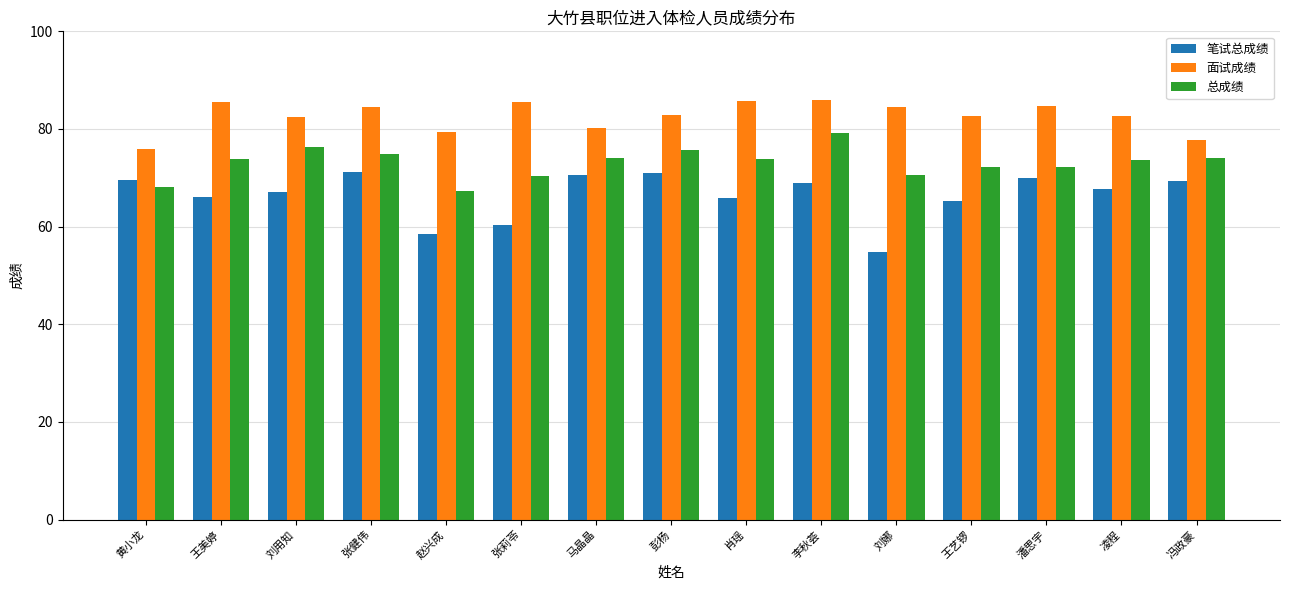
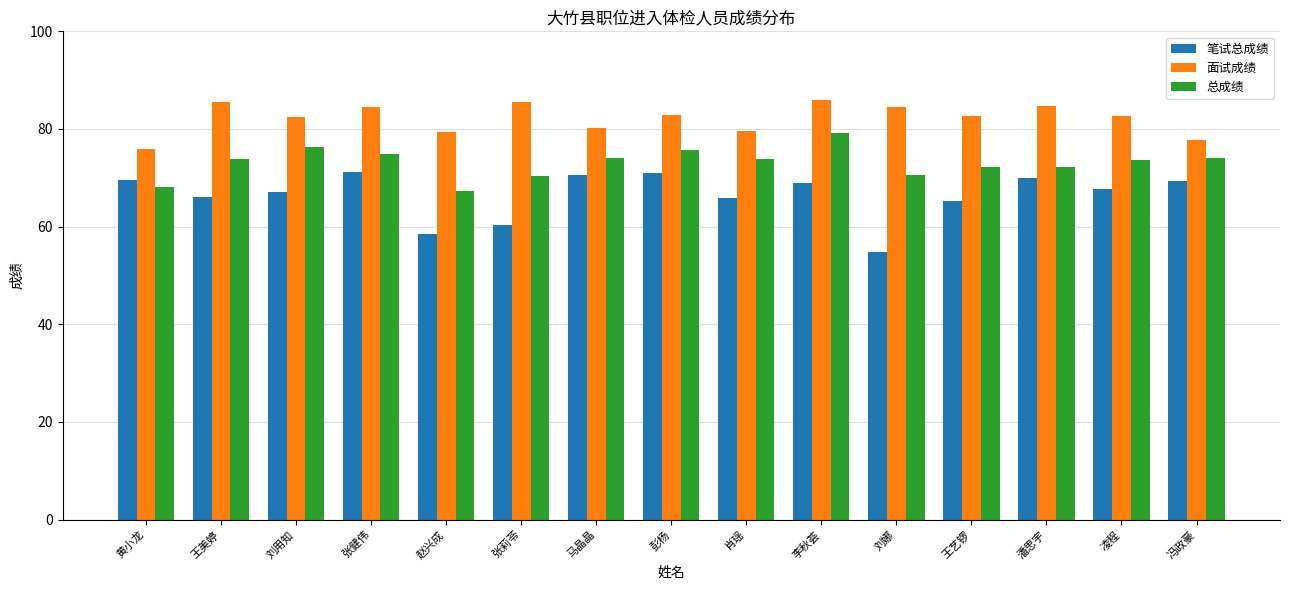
面试成绩, 肖瑶: 86 -> 80
